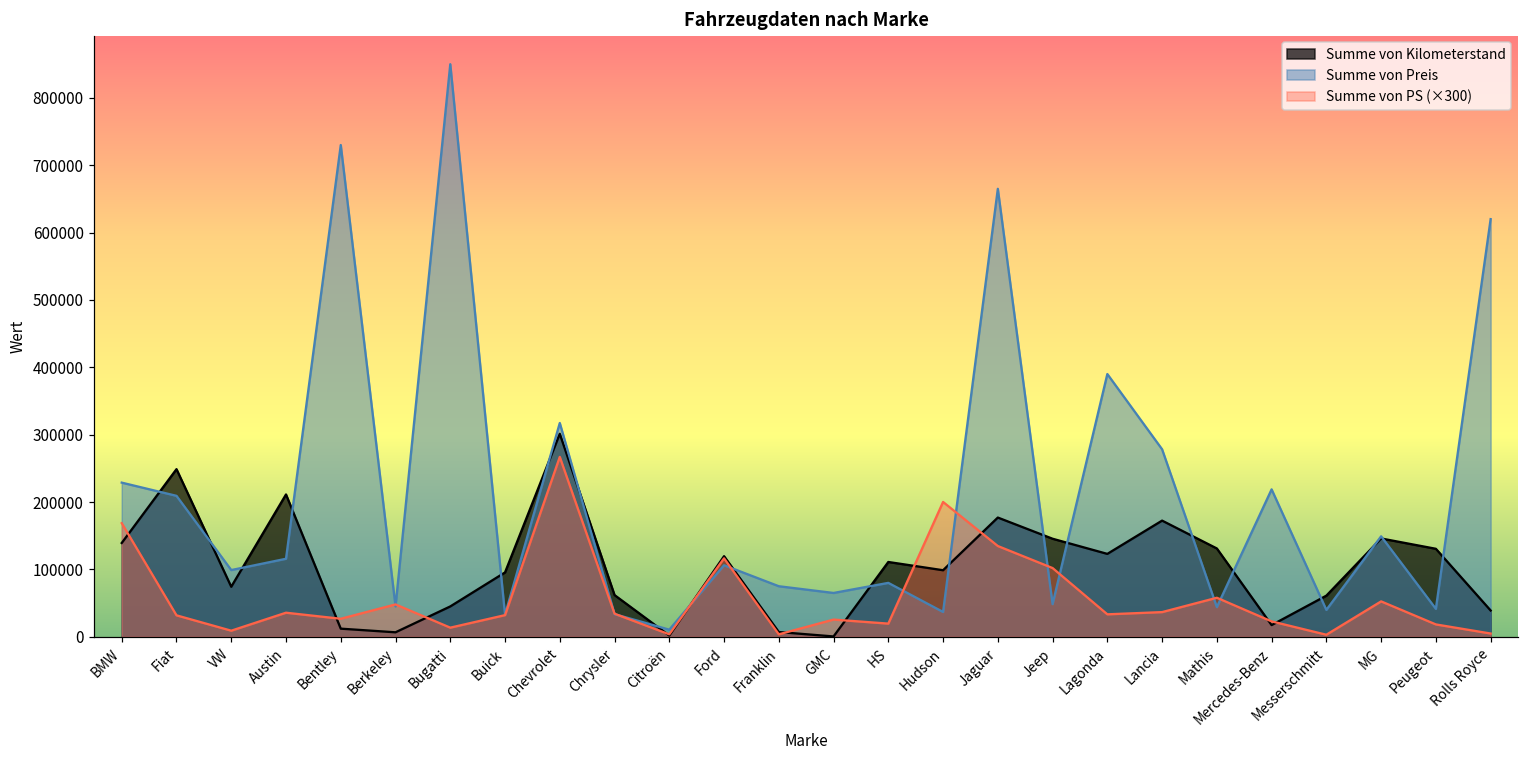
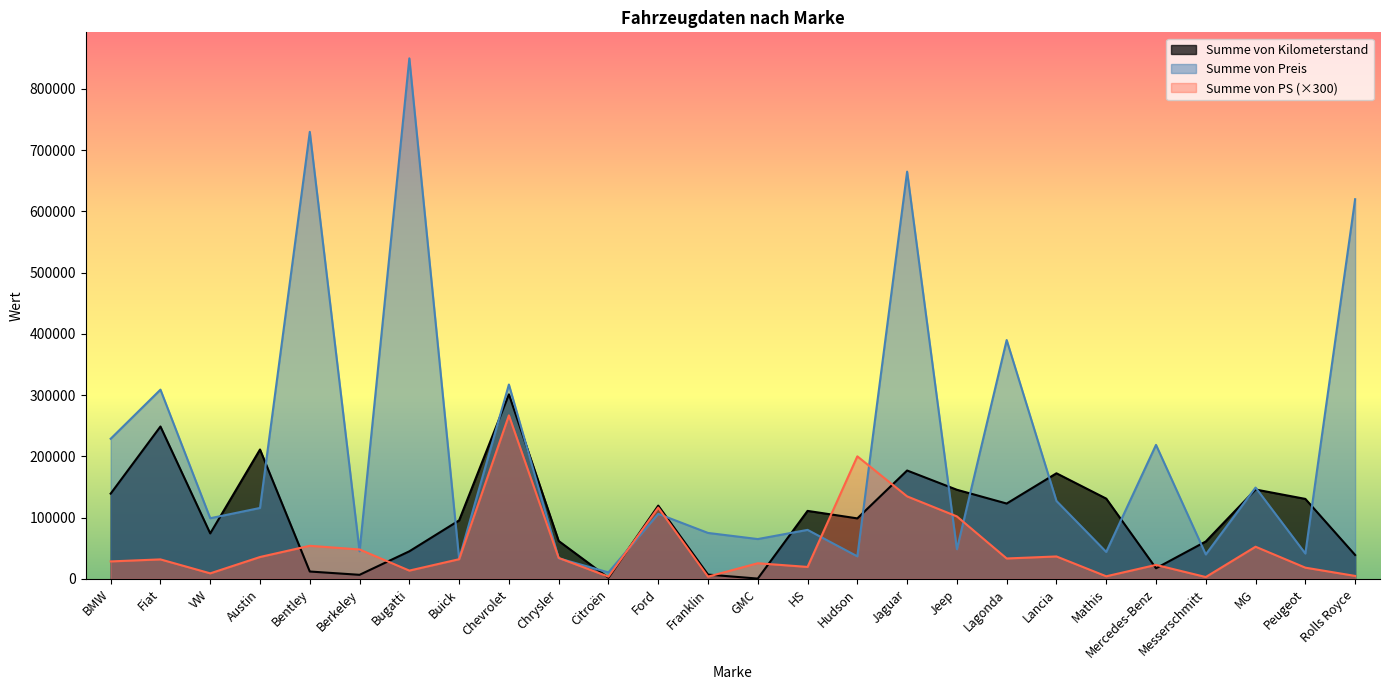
Summe von PS (×300), BMW: 170000 -> 30000
Summe von Preis, Fiat: 210000 -> 310000
Summe von PS (×300), Bentley: 30000 -> 50000
Summe von Preis, Lancia: 280000 -> 130000
Summe von PS (×300), Mathis: 60000 -> 0
